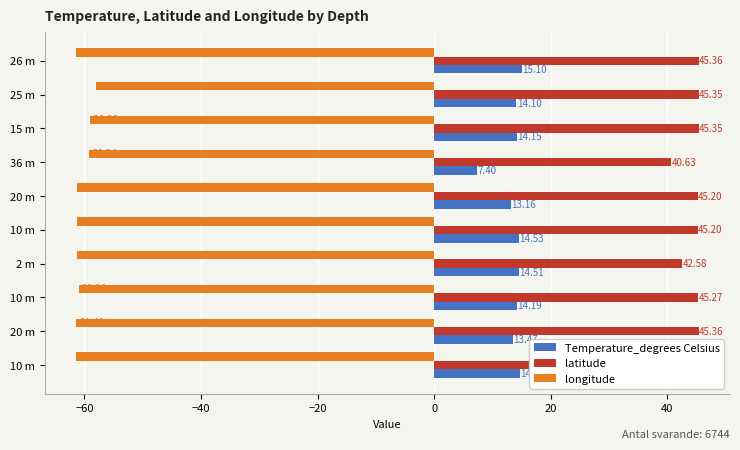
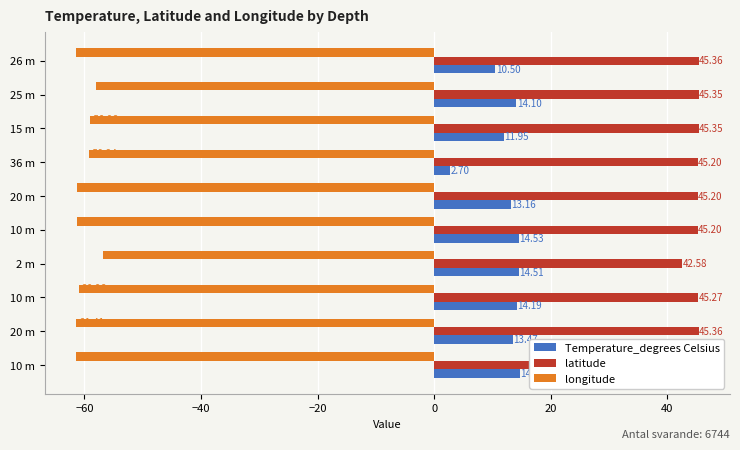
Temperature_degrees Celsius, 26 m: 15.10 -> 10.50
Temperature_degrees Celsius, 15 m: 14.15 -> 11.95
latitude, 36 m: 40.63 -> 45.20
Temperature_degrees Celsius, 36 m: 7.40 -> 2.70
longitude, 2 m: -61 -> -57
